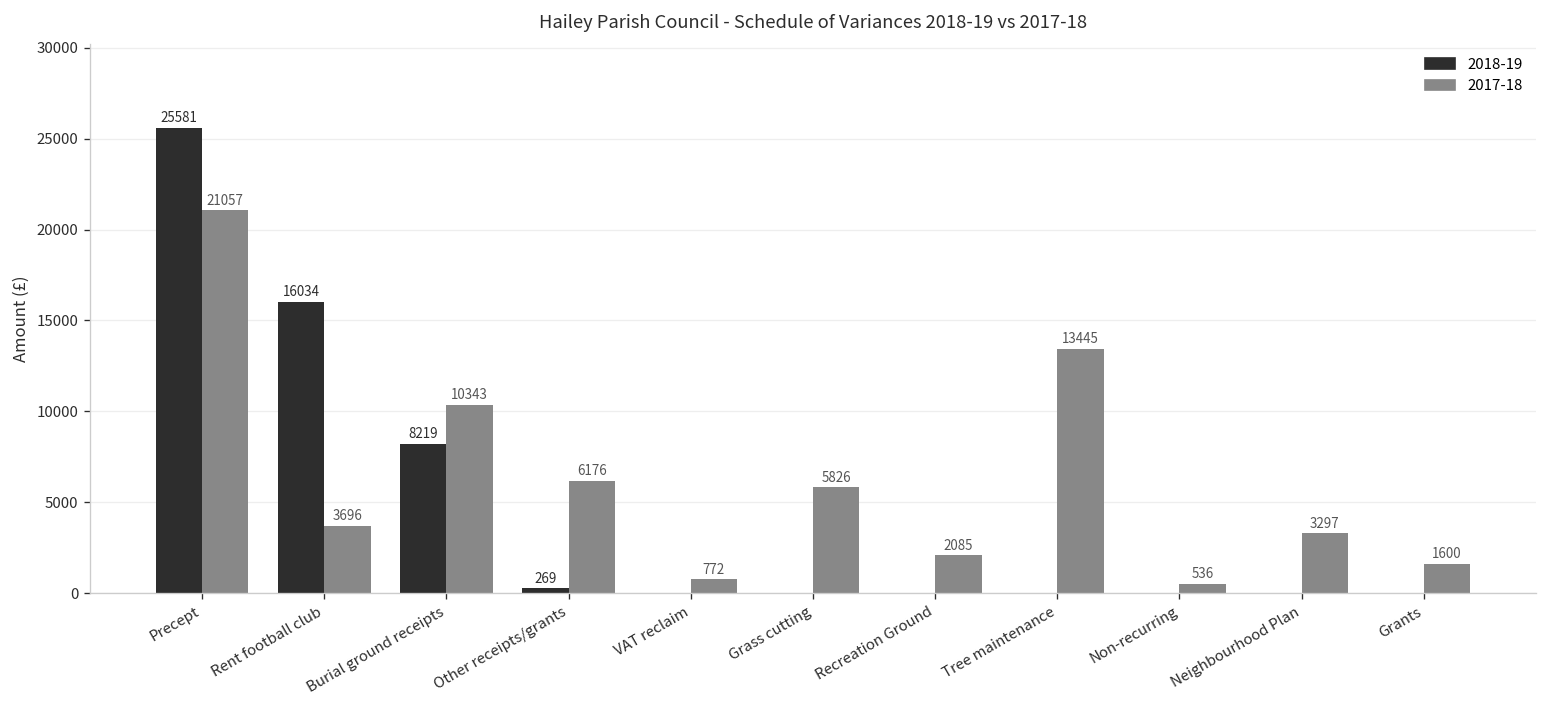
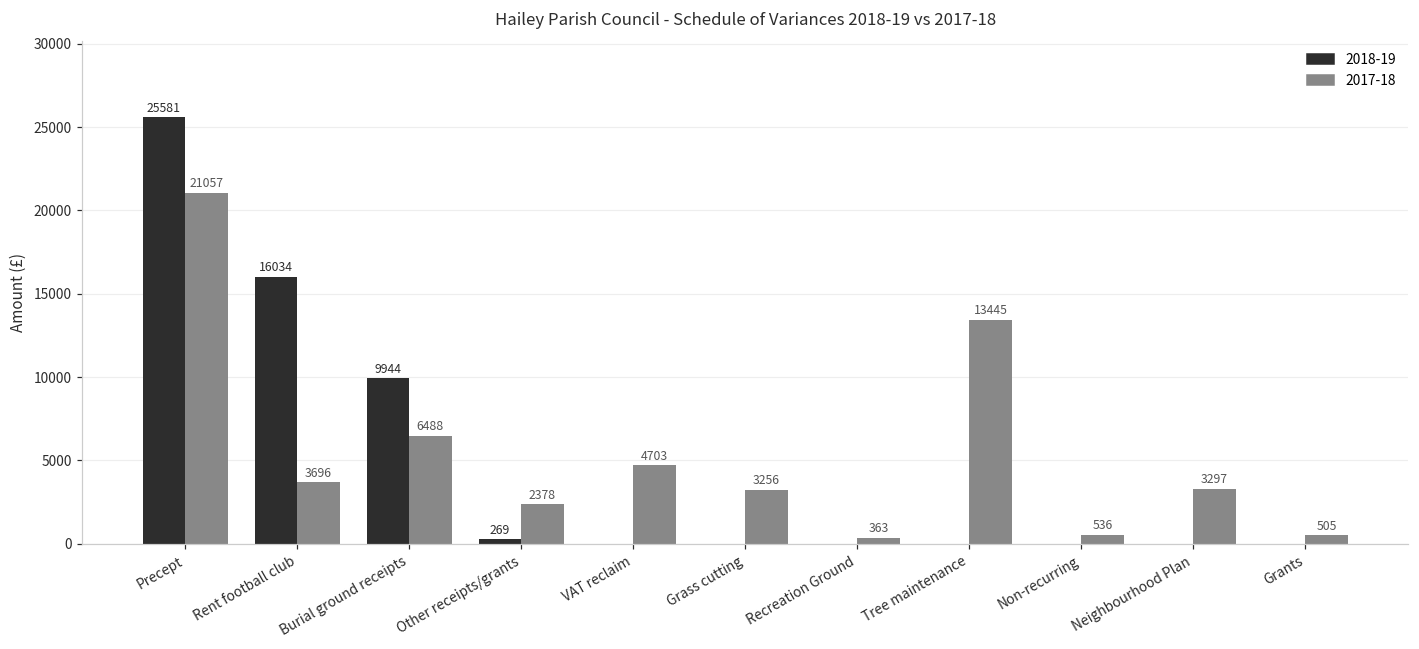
2018-19, Burial ground receipts: 8219 -> 9944
2017-18, Burial ground receipts: 10343 -> 6488
2017-18, Other receipts/grants: 6176 -> 2378
2017-18, VAT reclaim: 772 -> 4703
2017-18, Grass cutting: 5826 -> 3256
2017-18, Recreation Ground: 2085 -> 363
2017-18, Grants: 1600 -> 505
